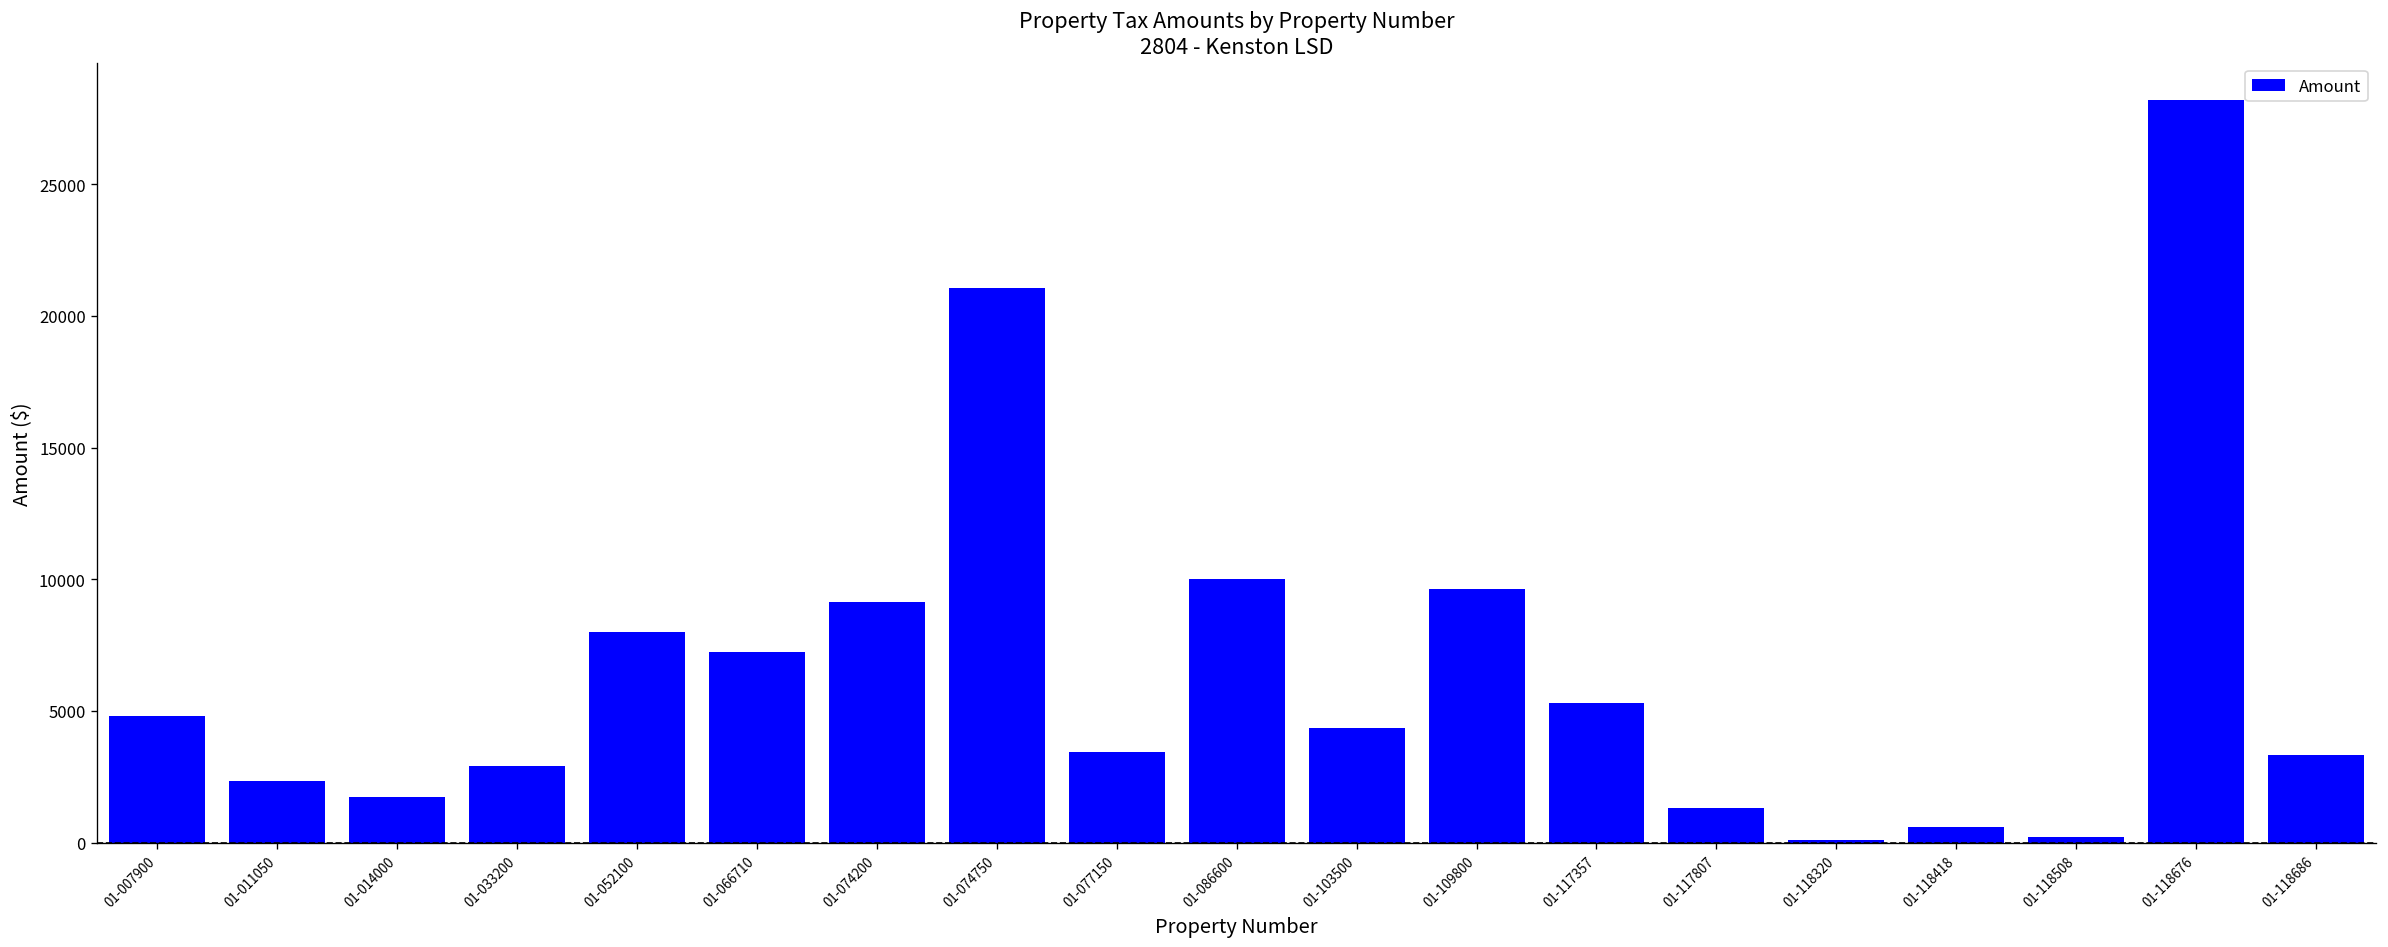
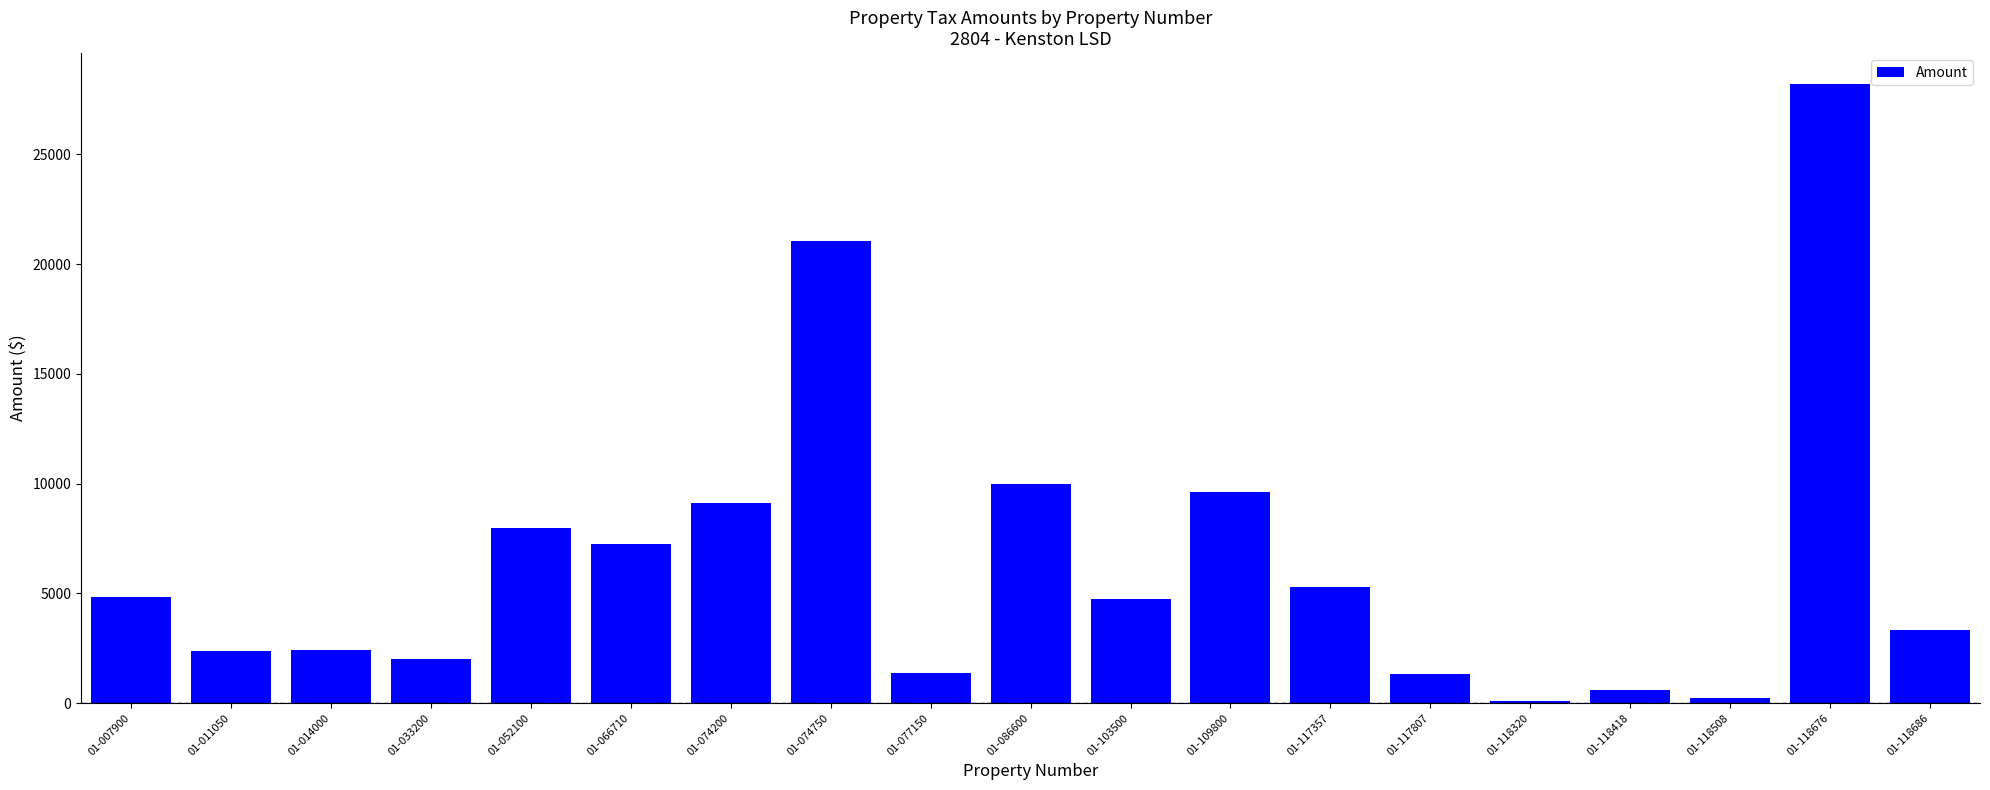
01-014000: 1700 -> 2400
01-033200: 2900 -> 2000
01-077150: 3400 -> 1400
01-103500: 4400 -> 4800
